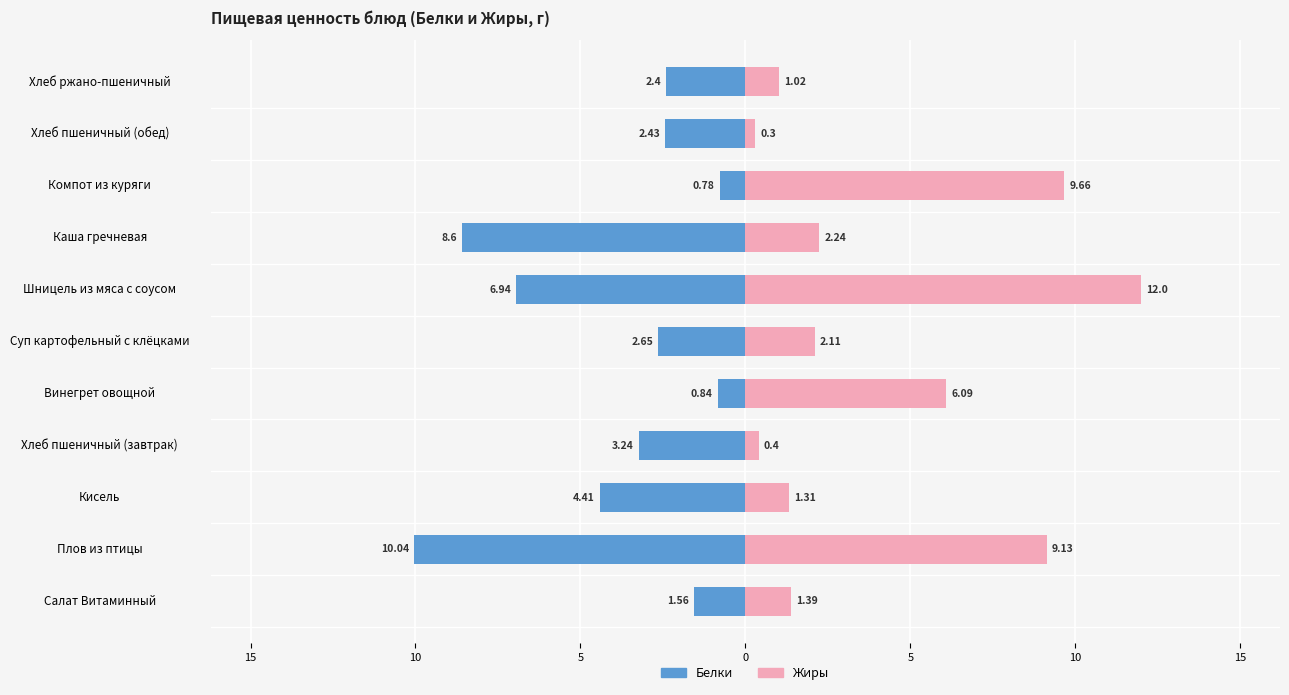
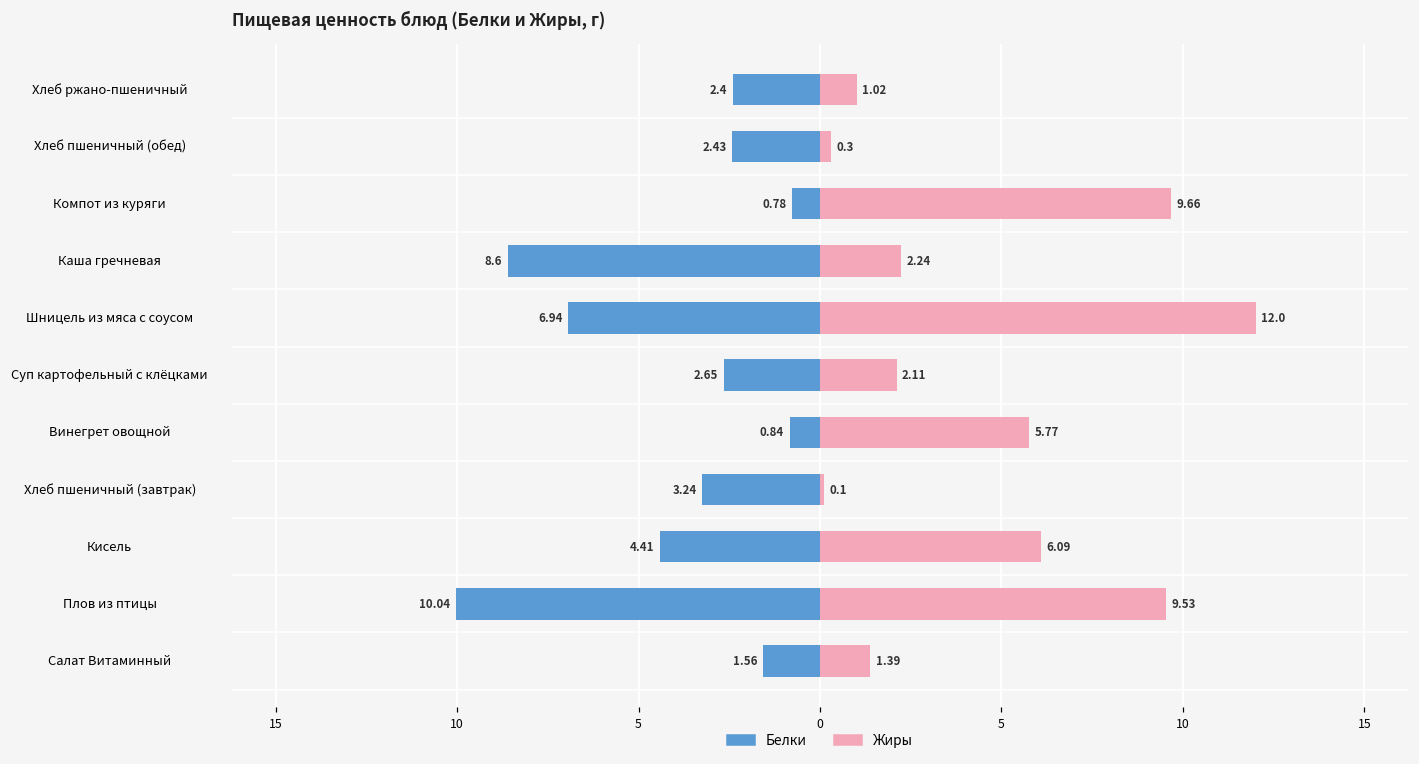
Жиры, Винегрет овощной: 6.09 -> 5.77
Жиры, Хлеб пшеничный (завтрак): 0.4 -> 0.1
Жиры, Кисель: 1.31 -> 6.09
Жиры, Плов из птицы: 9.13 -> 9.53
